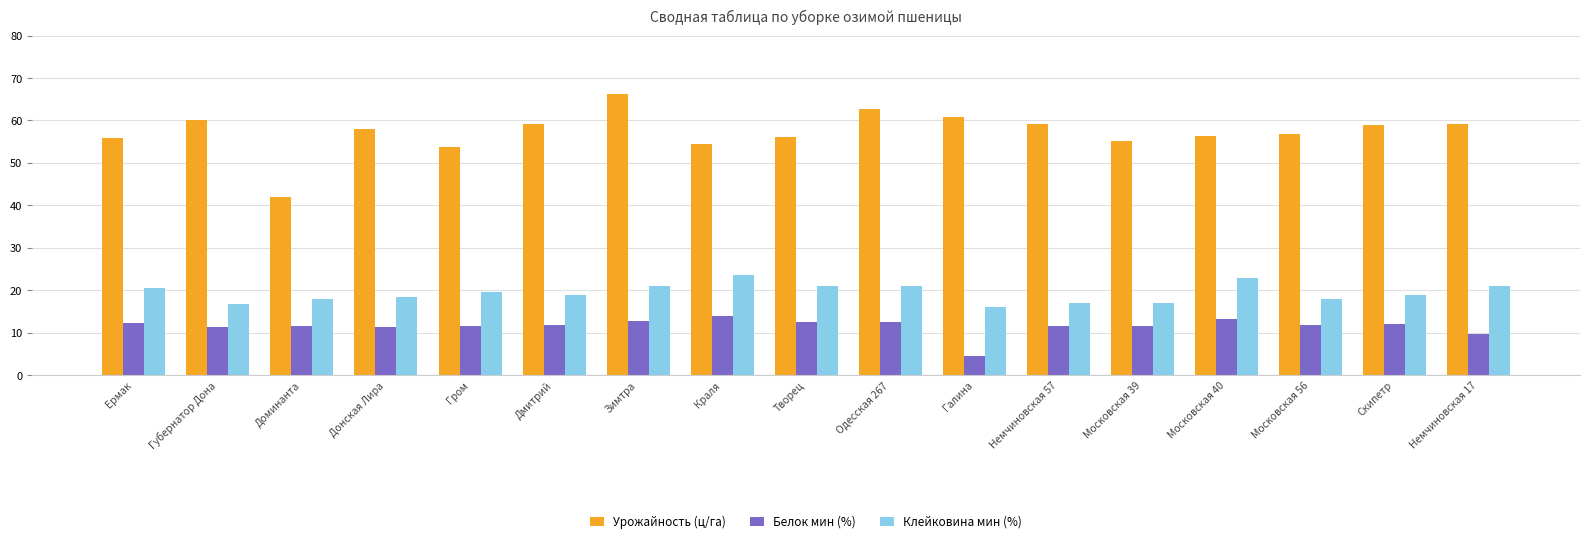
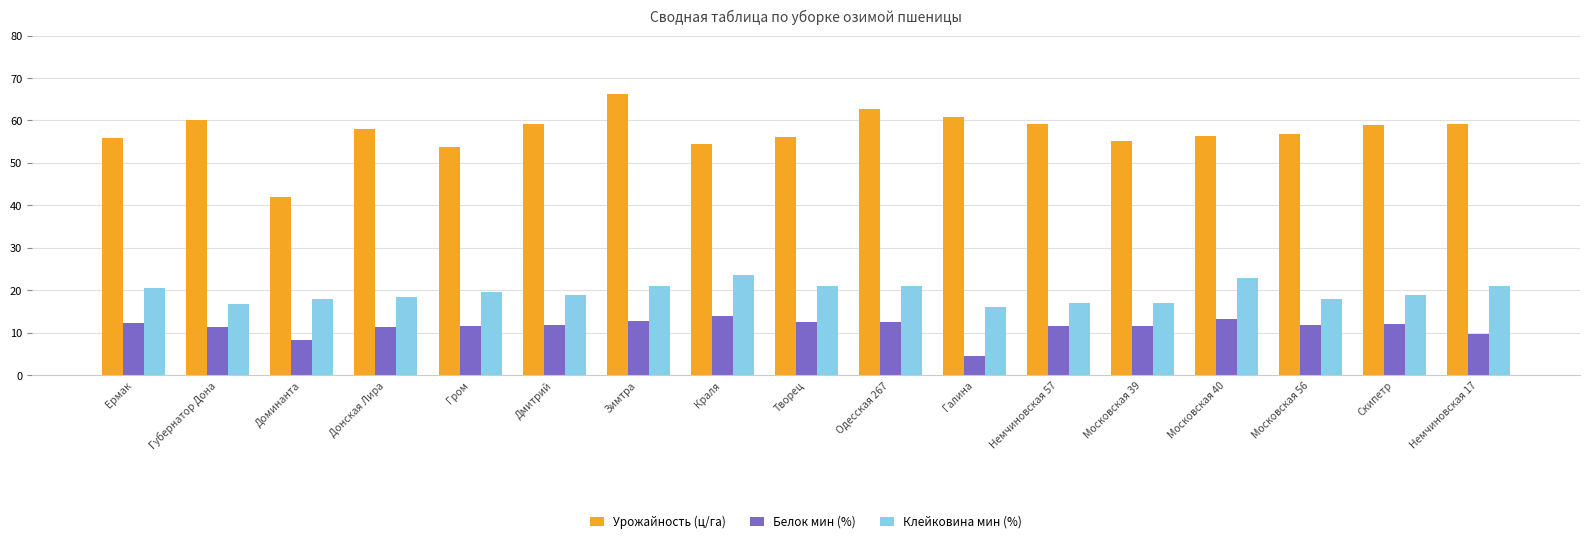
Белок мин (%), Доминанта: 12 -> 8
